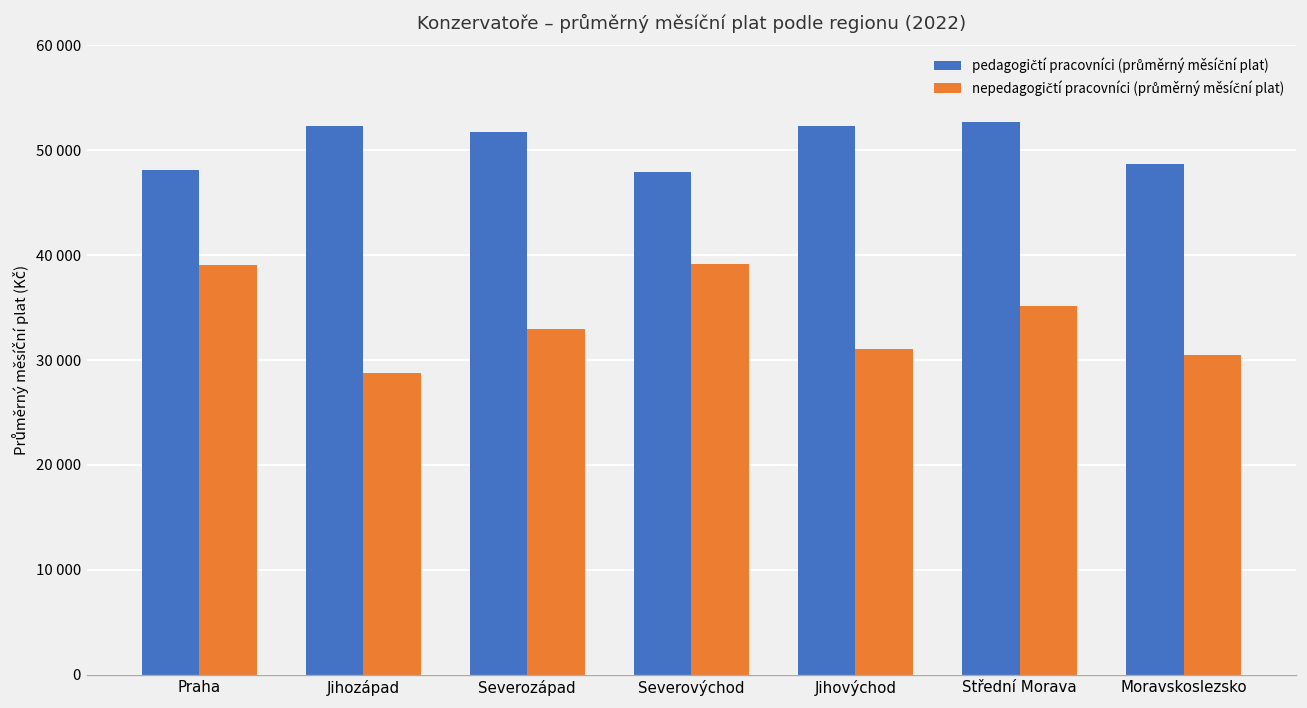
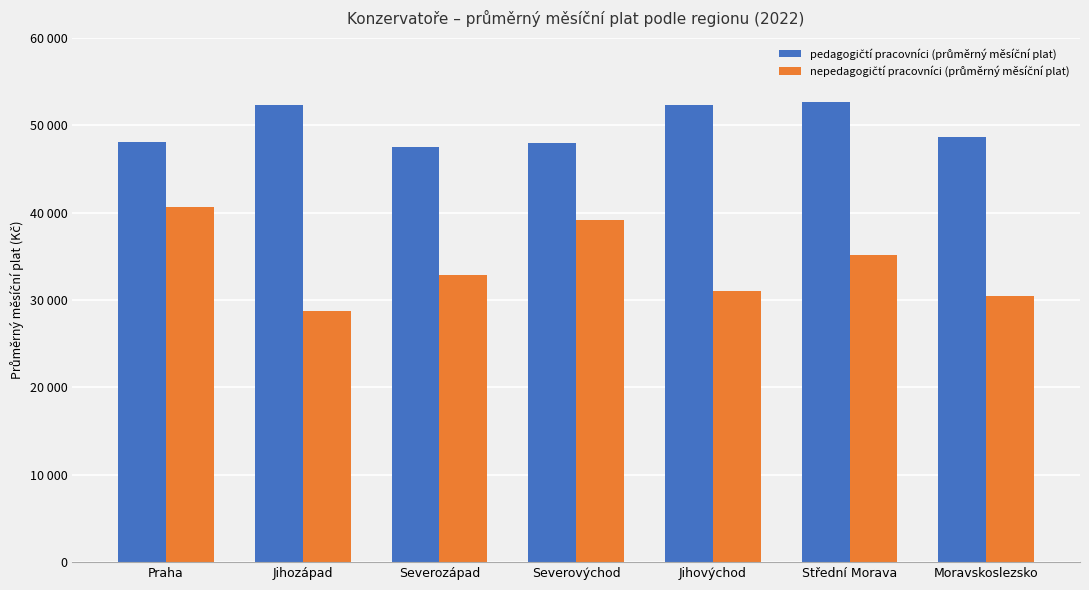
nepedagogičtí pracovníci (průměrný měsíční plat), Praha: 39000 -> 41000
pedagogičtí pracovníci (průměrný měsíční plat), Severozápad: 52000 -> 47000
